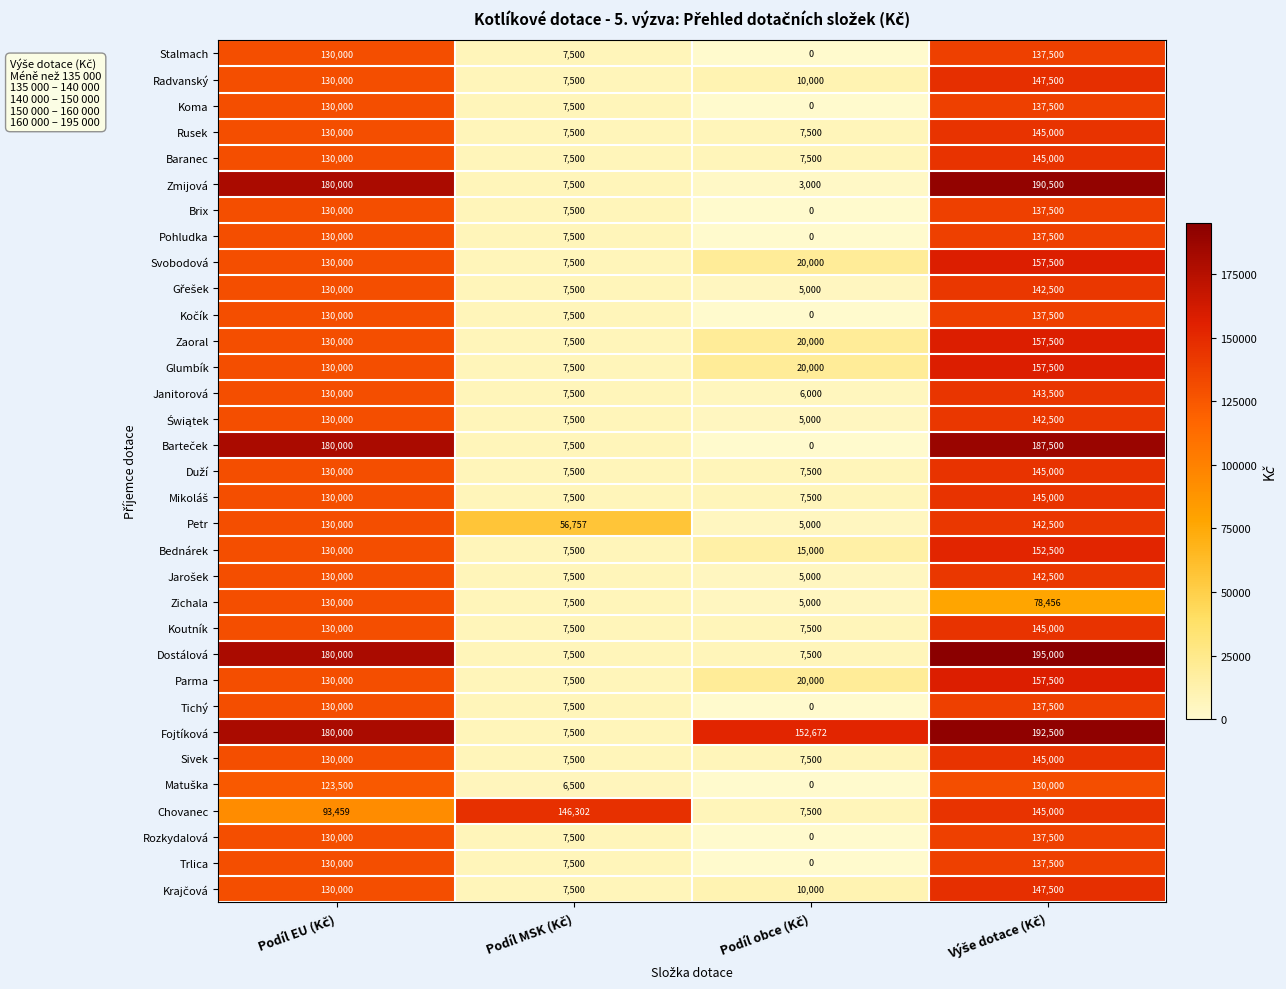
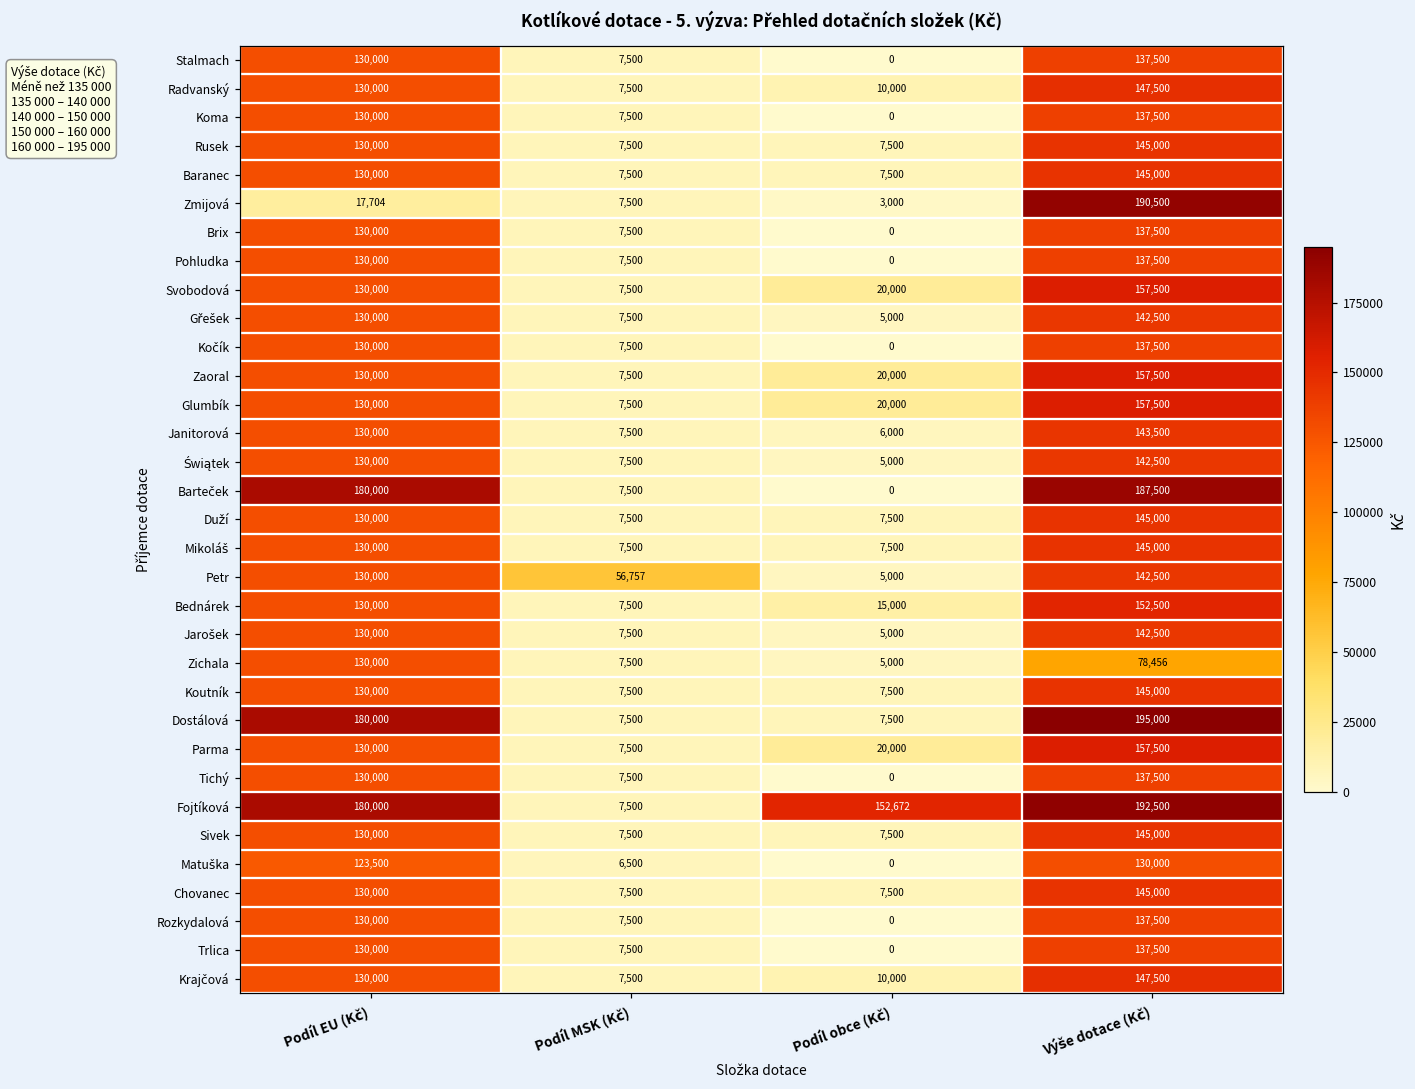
Zmijová, Podíl EU (Kč): 180,000 -> 17,704
Chovanec, Podíl EU (Kč): 93,459 -> 130,000
Chovanec, Podíl MSK (Kč): 146,302 -> 7,500
